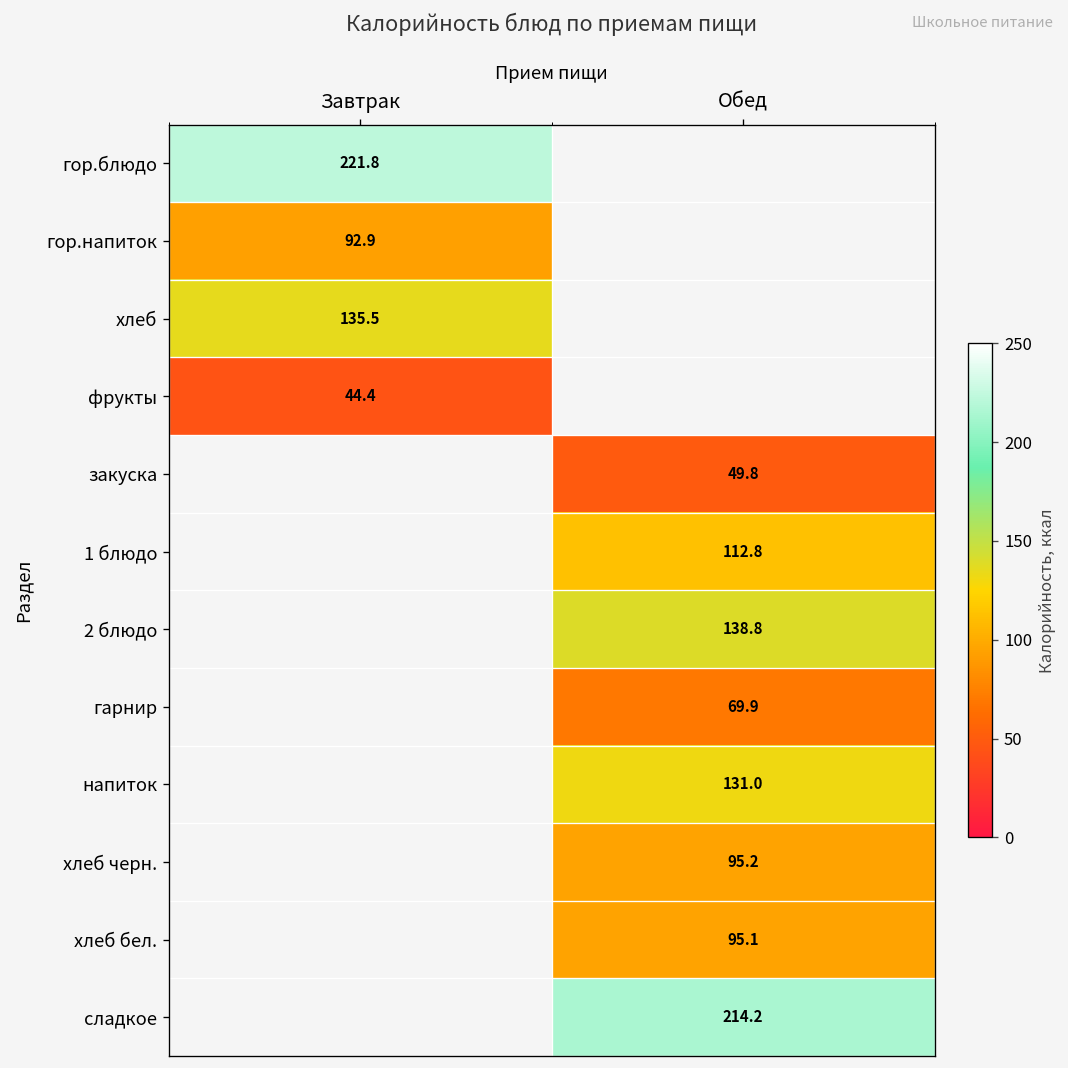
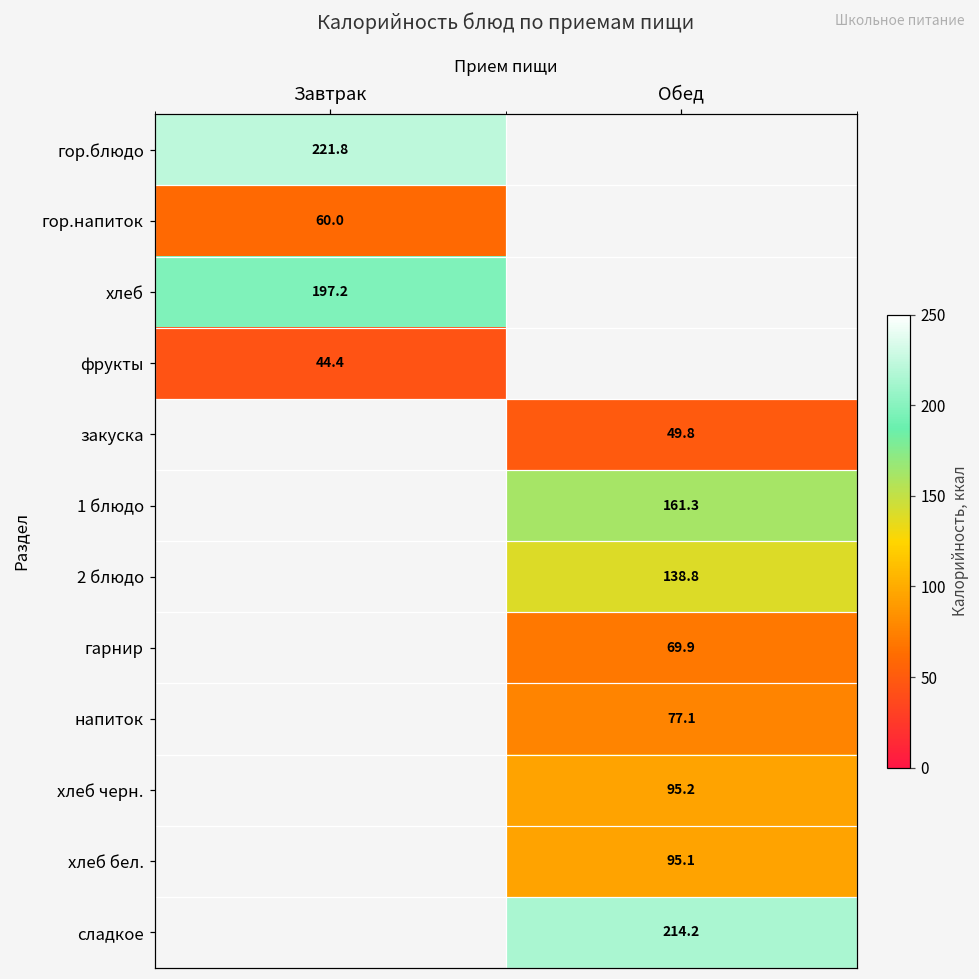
гор.напиток, Завтрак: 92.9 -> 60.0
хлеб, Завтрак: 135.5 -> 197.2
1 блюдо, Обед: 112.8 -> 161.3
напиток, Обед: 131.0 -> 77.1
